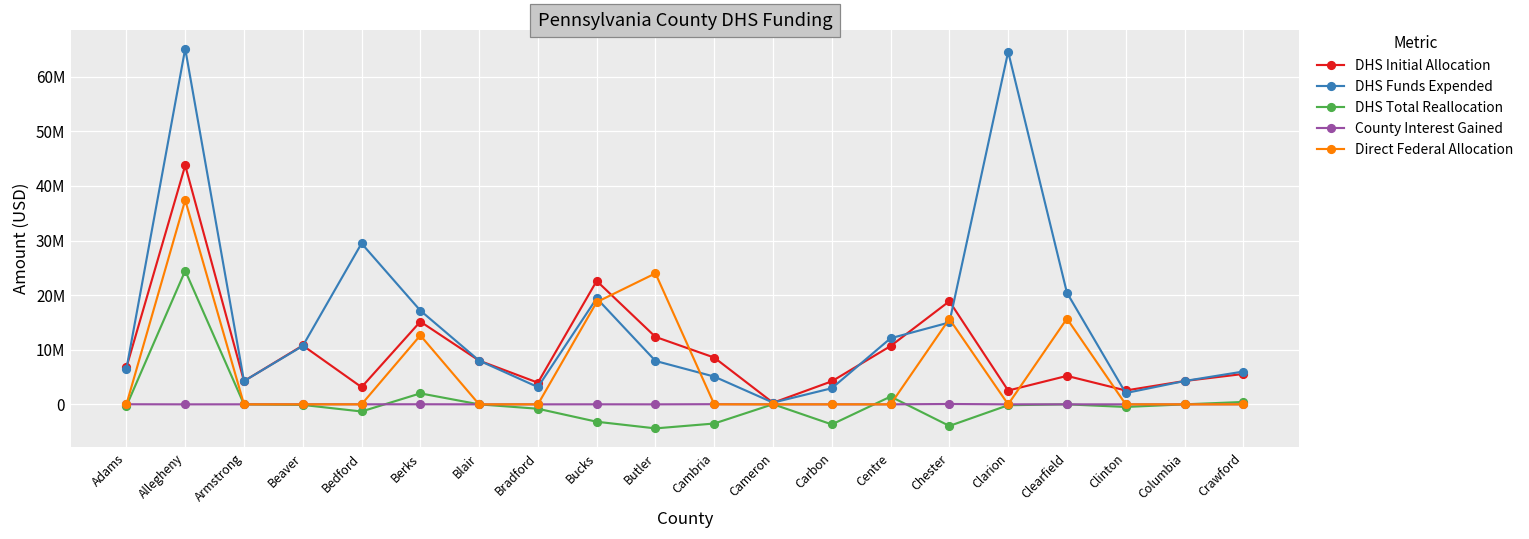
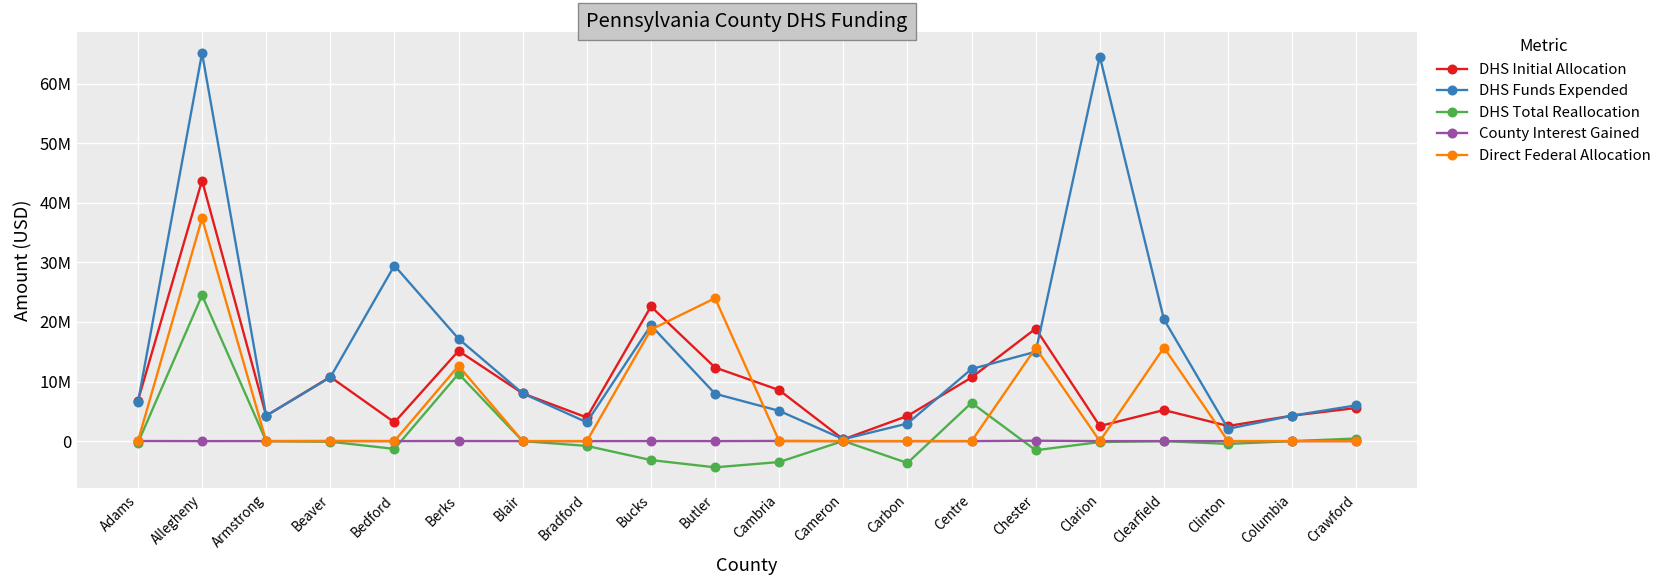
DHS Total Reallocation, Berks: 2000000 -> 11000000
DHS Total Reallocation, Centre: 1000000 -> 6000000
DHS Total Reallocation, Chester: -4000000 -> -2000000
